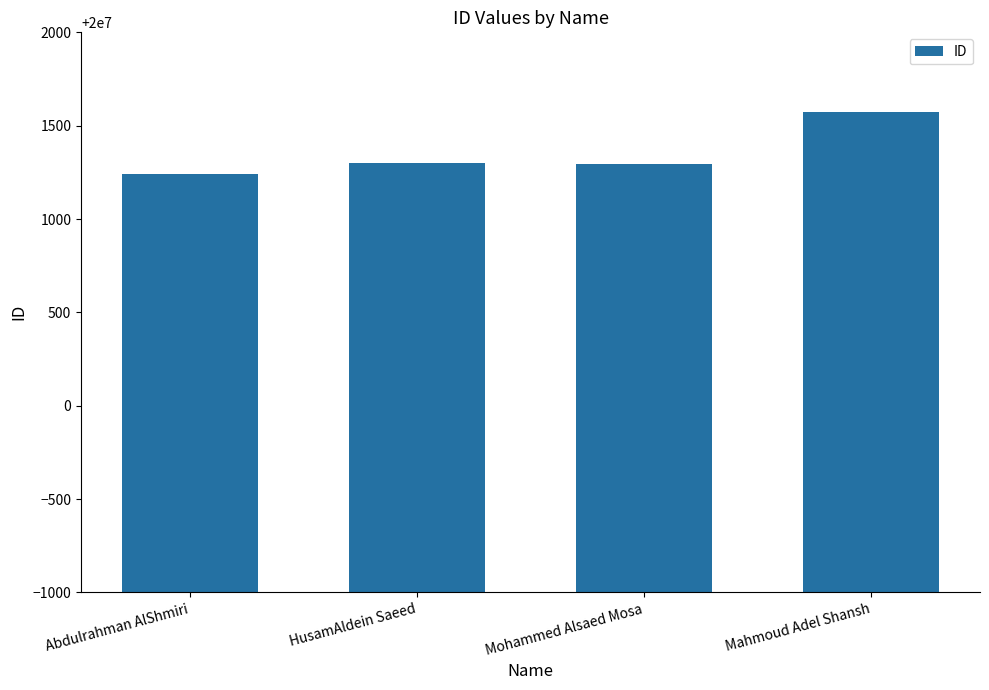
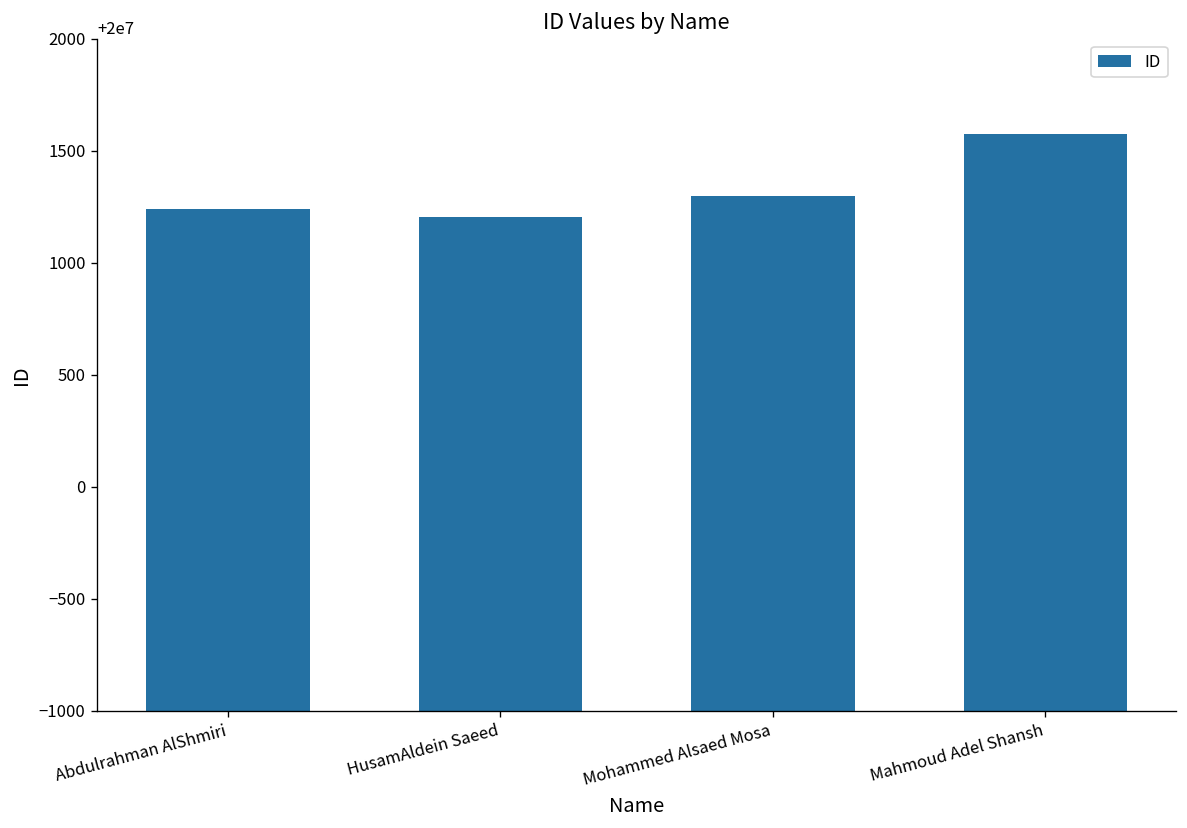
HusamAldein Saeed: 20001300 -> 20001210
